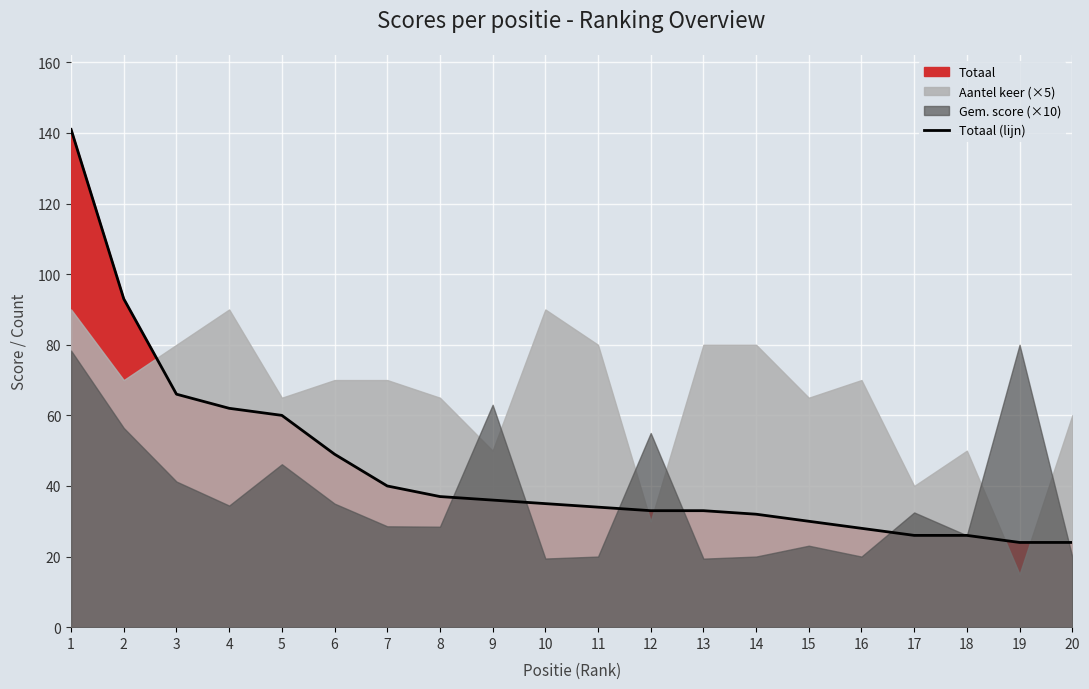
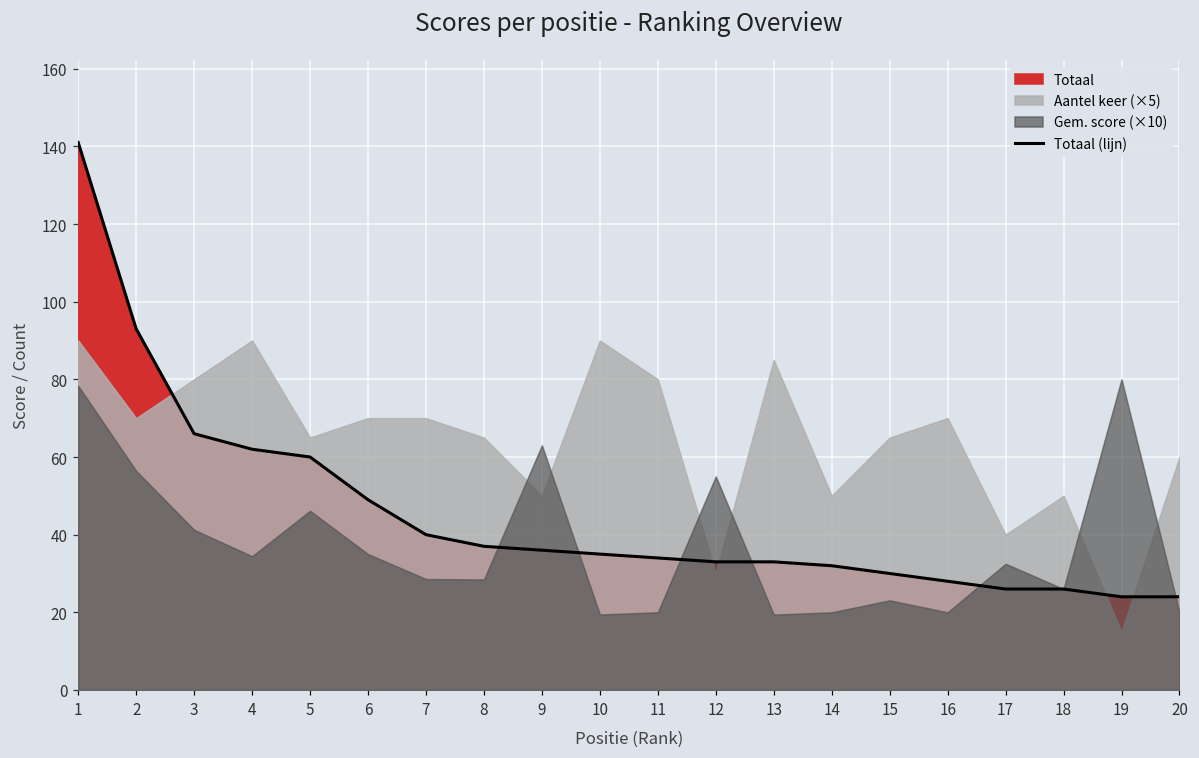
Aantel keer (×5), 13: 80 -> 85
Aantel keer (×5), 14: 80 -> 50
